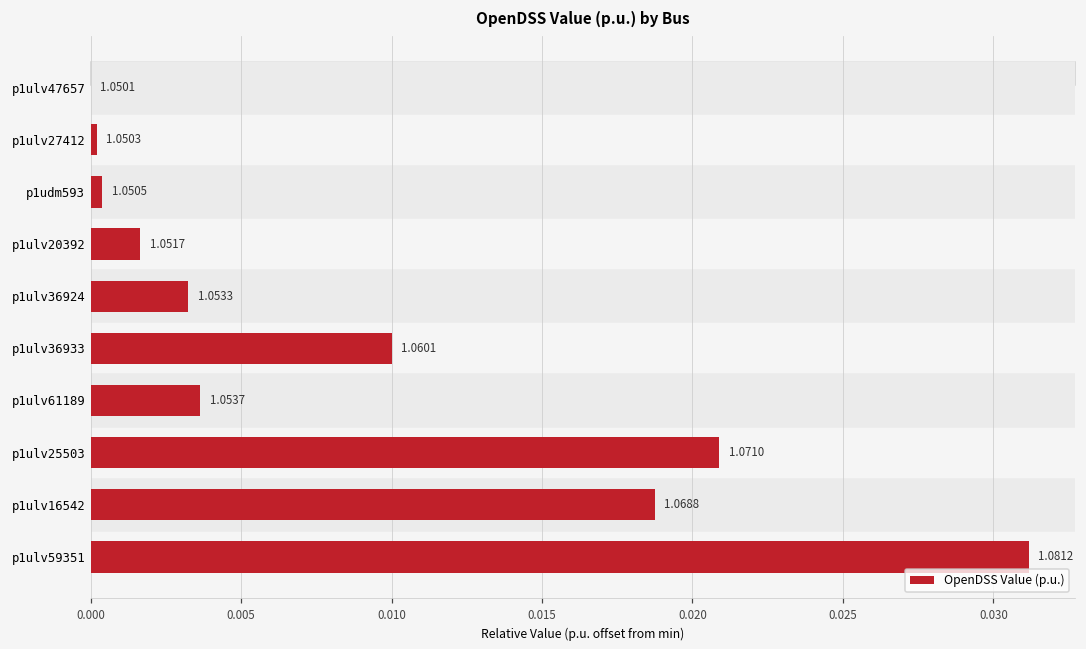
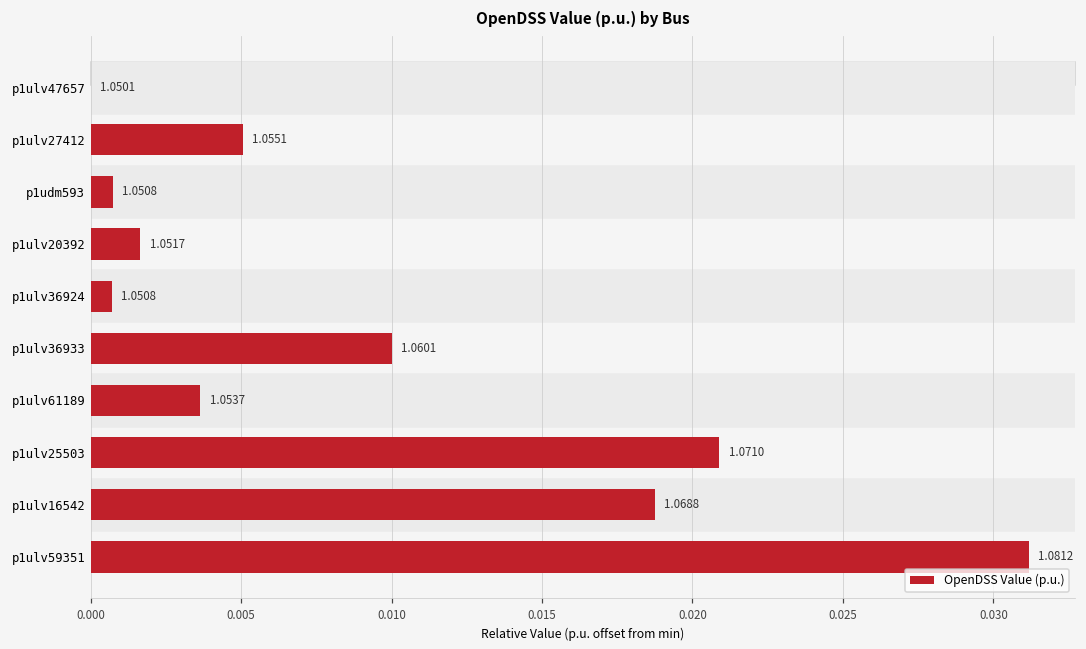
p1ulv27412: 1.0503 -> 1.0551
p1udm593: 1.0505 -> 1.0508
p1ulv36924: 1.0533 -> 1.0508
